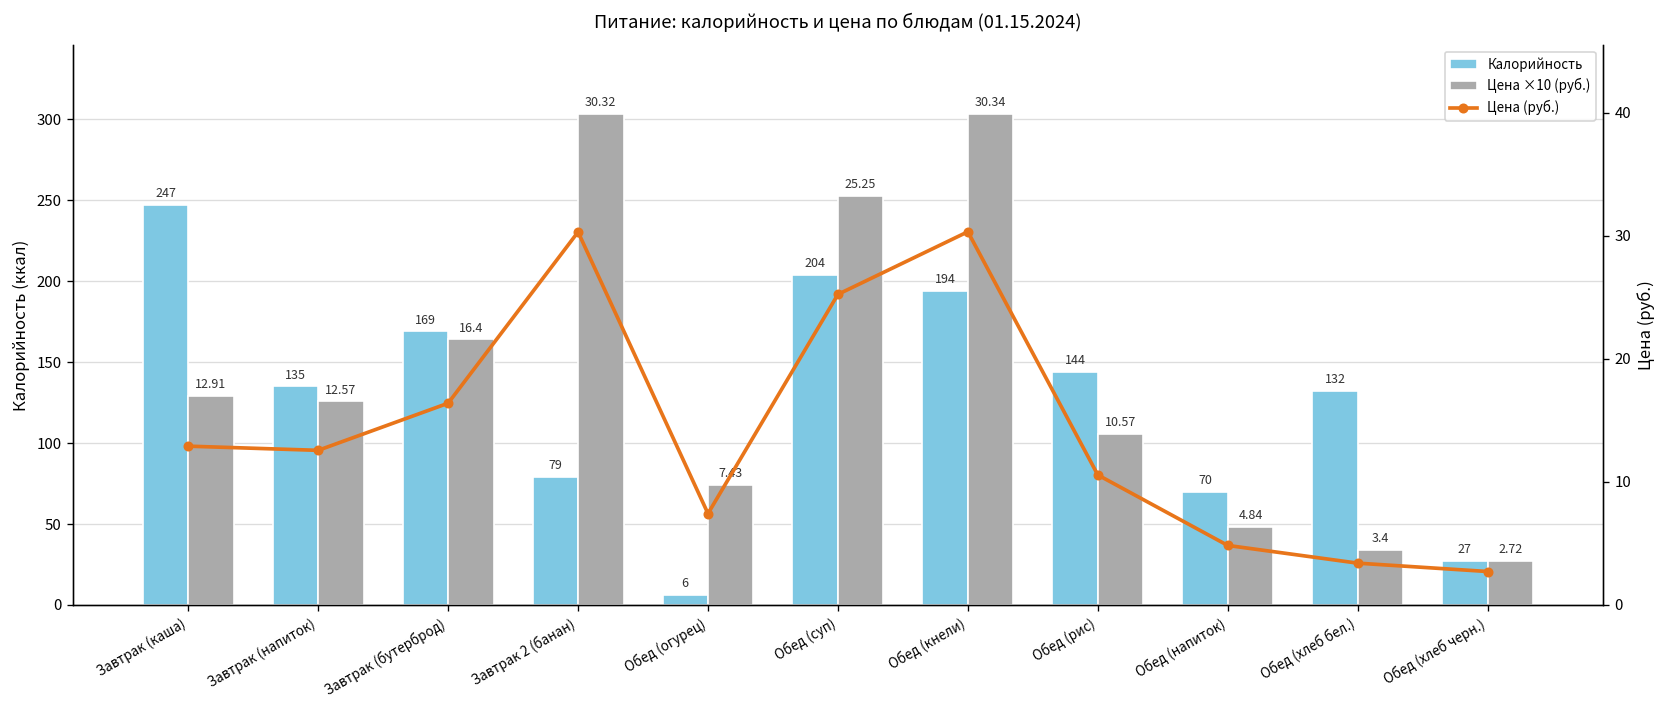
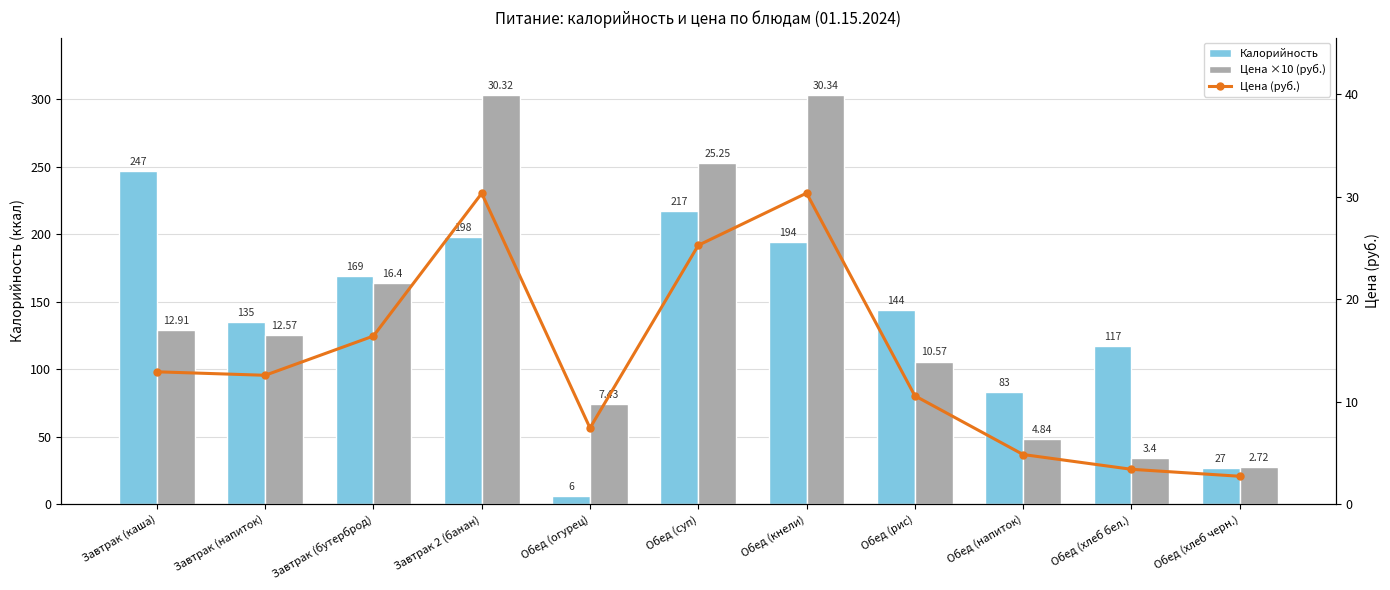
Калорийность, Завтрак 2 (банан): 79 -> 198
Калорийность, Обед (суп): 204 -> 217
Калорийность, Обед (напиток): 70 -> 83
Калорийность, Обед (хлеб бел.): 132 -> 117
